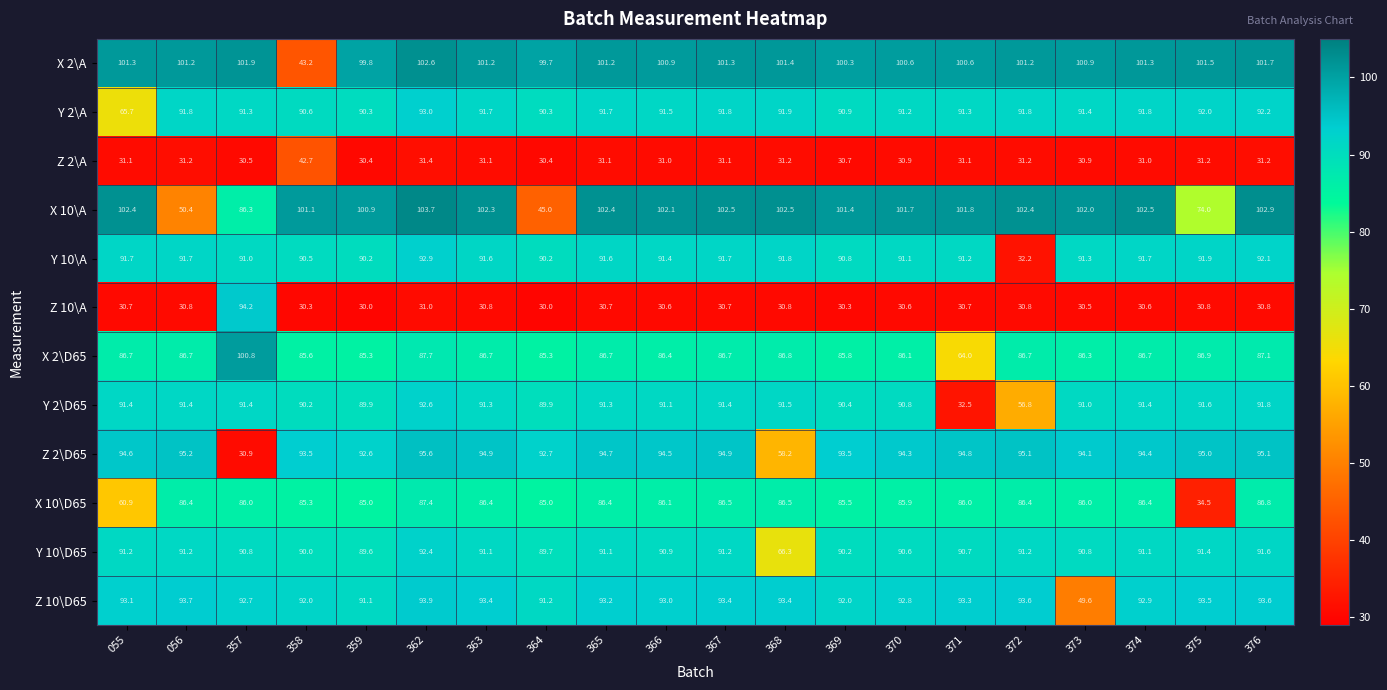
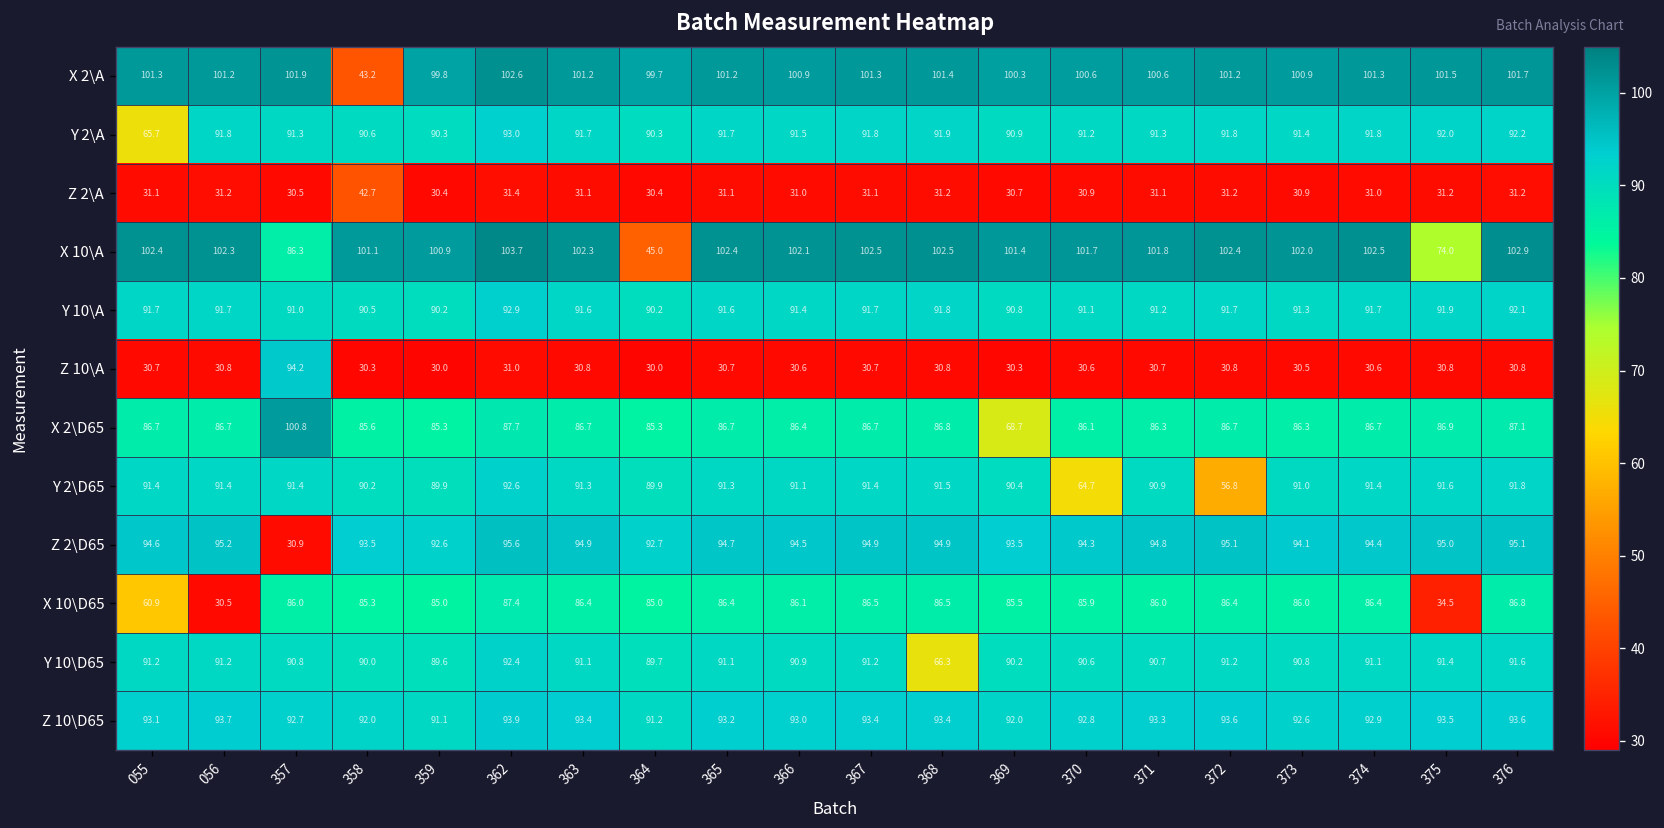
X 10\A, 056: 50.4 -> 102.3
Y 10\A, 372: 32.2 -> 91.7
X 2\D65, 369: 85.8 -> 68.7
X 2\D65, 371: 64.0 -> 86.3
Y 2\D65, 370: 90.8 -> 64.7
Y 2\D65, 371: 32.5 -> 90.9
Z 2\D65, 368: 58.2 -> 94.9
X 10\D65, 056: 86.4 -> 30.5
Z 10\D65, 373: 49.6 -> 92.6
